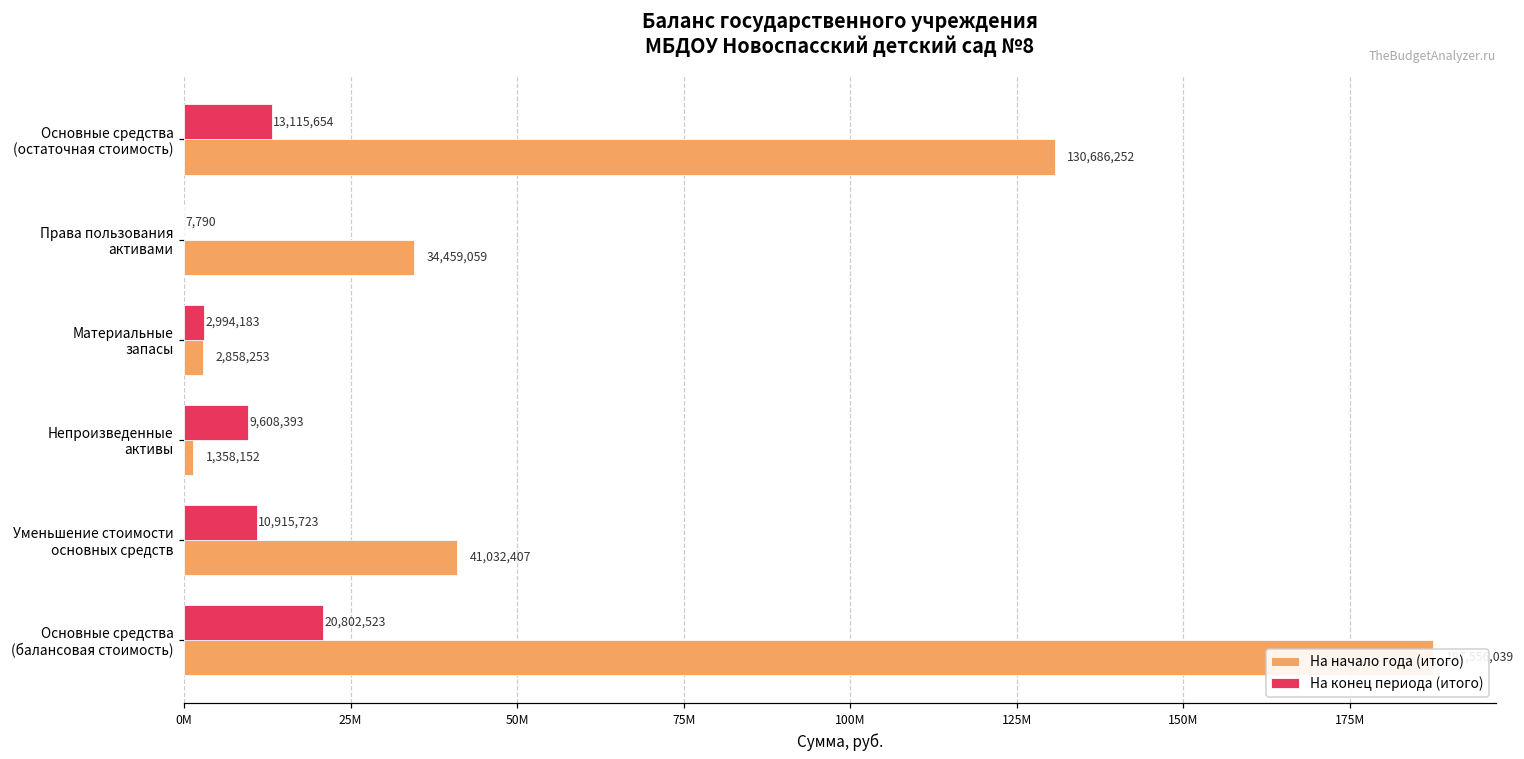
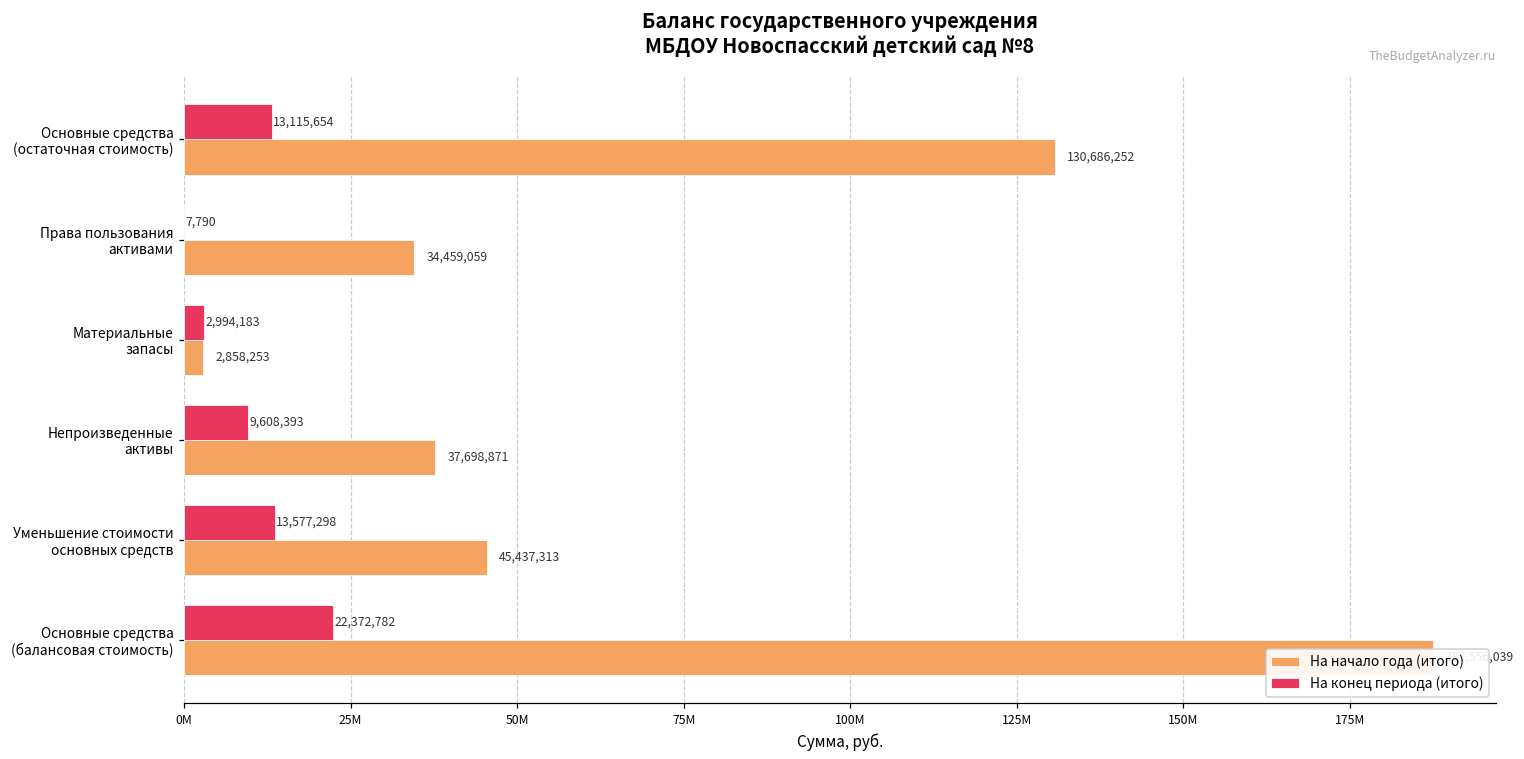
На начало года (итого), Непроизведенные активы: 1,358,152 -> 37,698,871
На конец периода (итого), Уменьшение стоимости основных средств: 10,915,723 -> 13,577,298
На начало года (итого), Уменьшение стоимости основных средств: 41,032,407 -> 45,437,313
На конец периода (итого), Основные средства (балансовая стоимость): 20,802,523 -> 22,372,782
